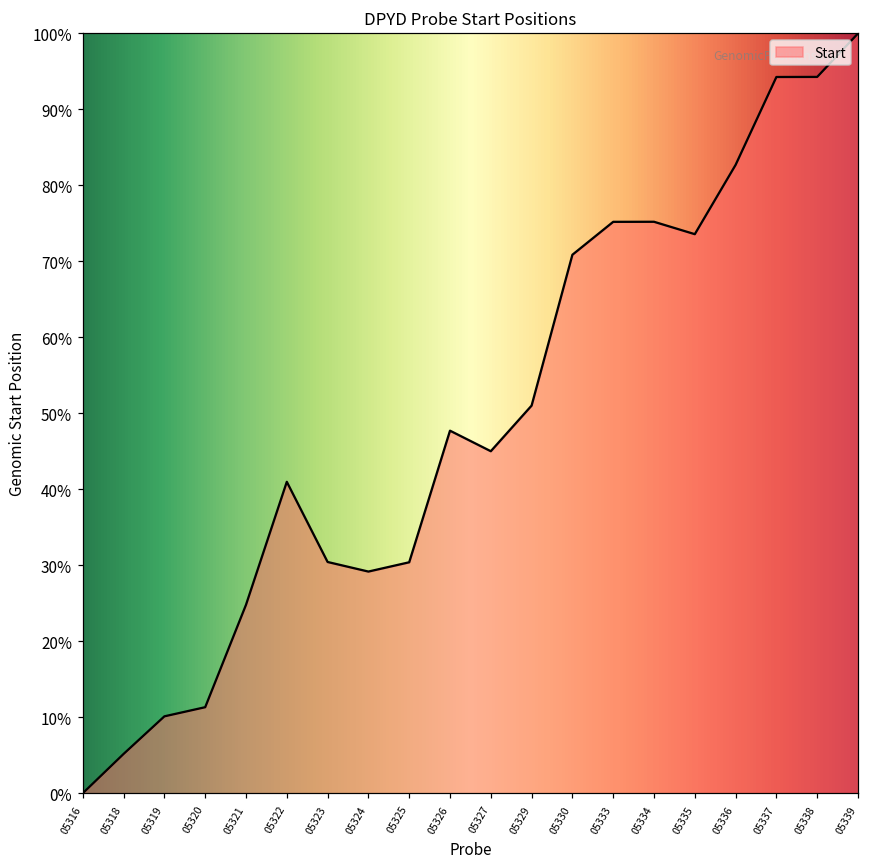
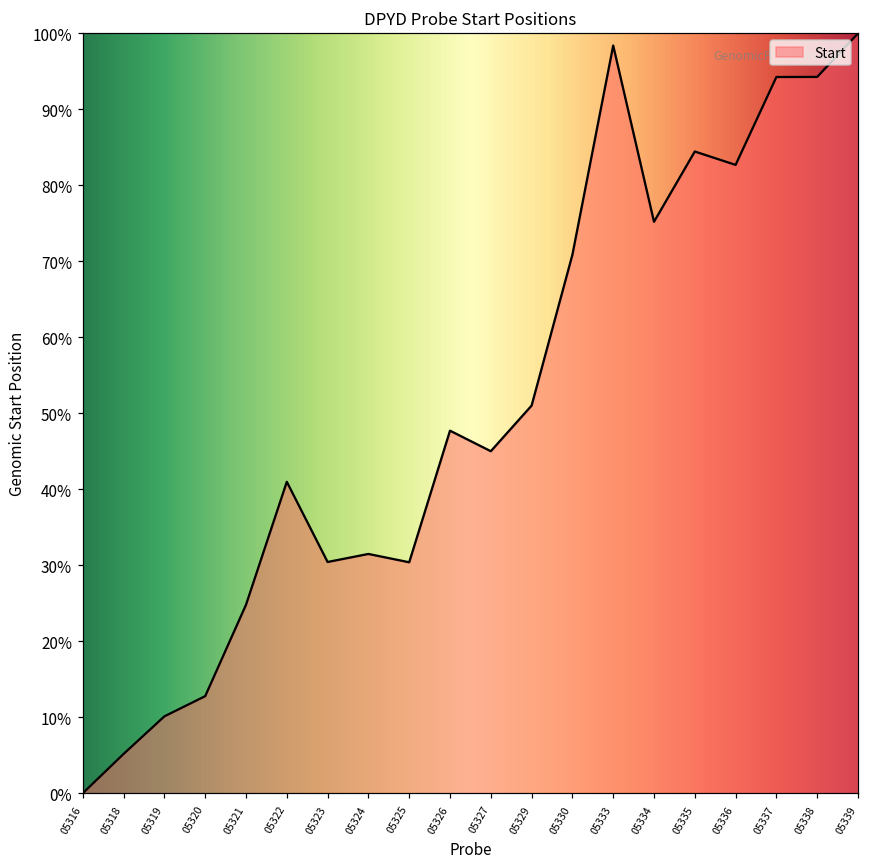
05320: 11% -> 13%
05324: 29% -> 31%
05333: 75% -> 98%
05335: 74% -> 84%
